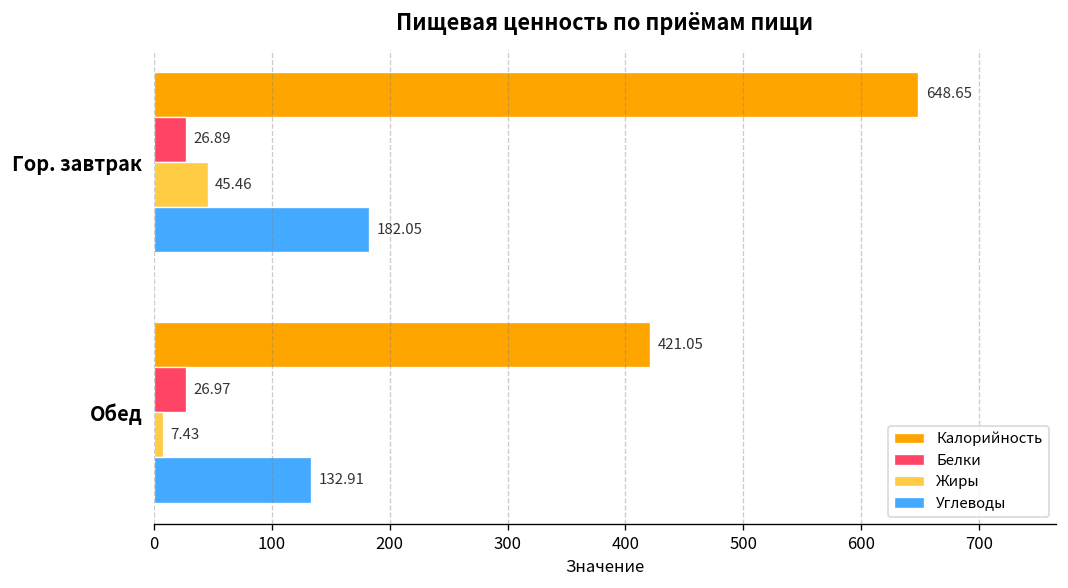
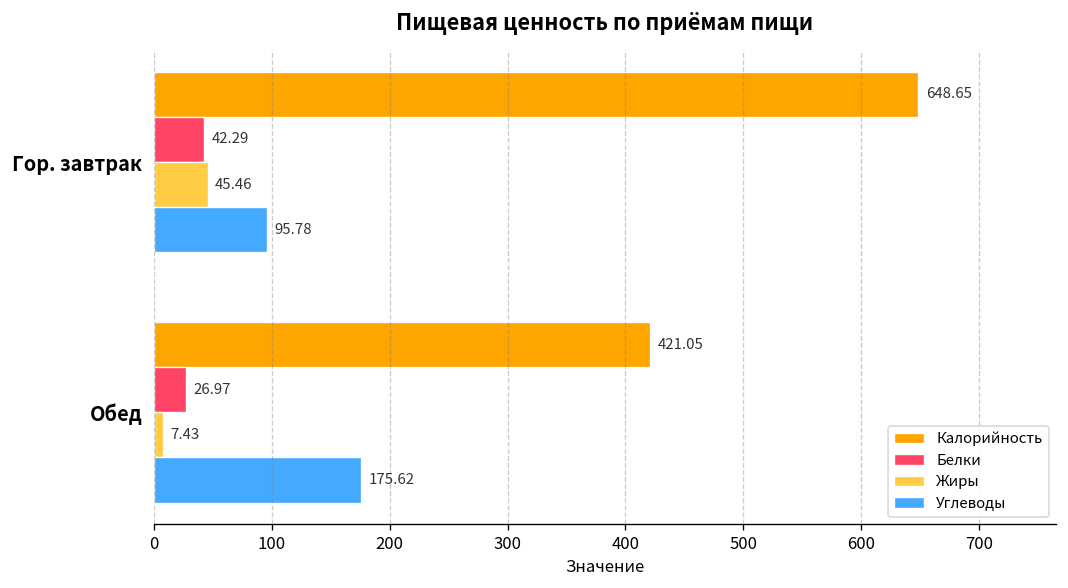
Белки, Гор. завтрак: 26.89 -> 42.29
Углеводы, Гор. завтрак: 182.05 -> 95.78
Углеводы, Обед: 132.91 -> 175.62
